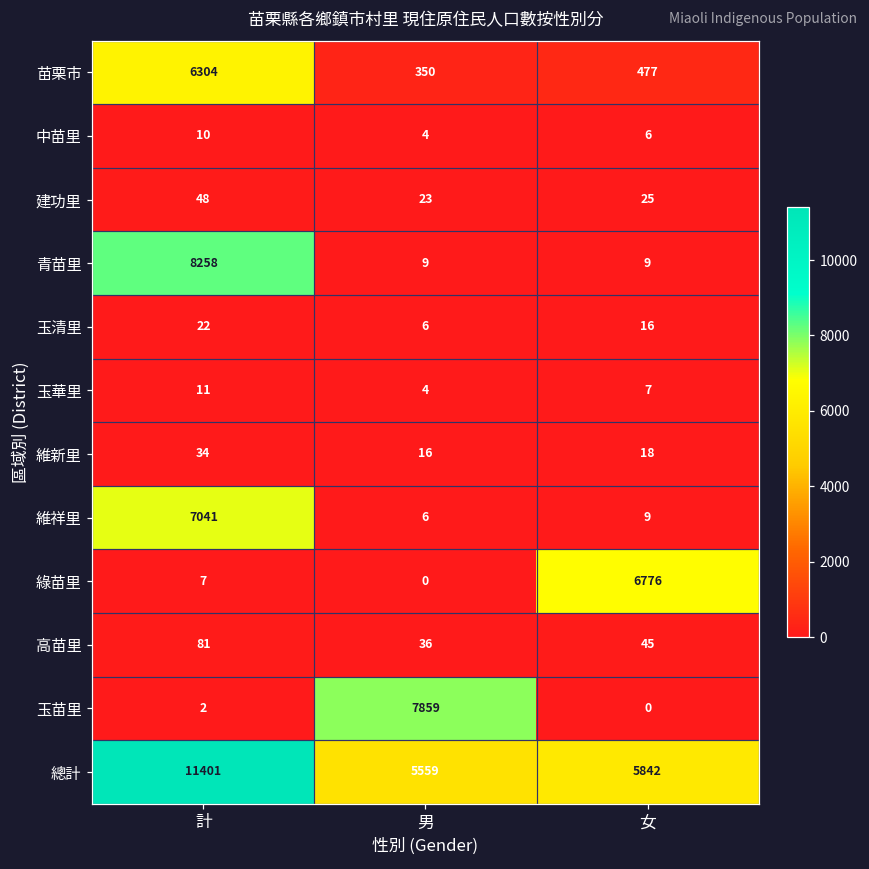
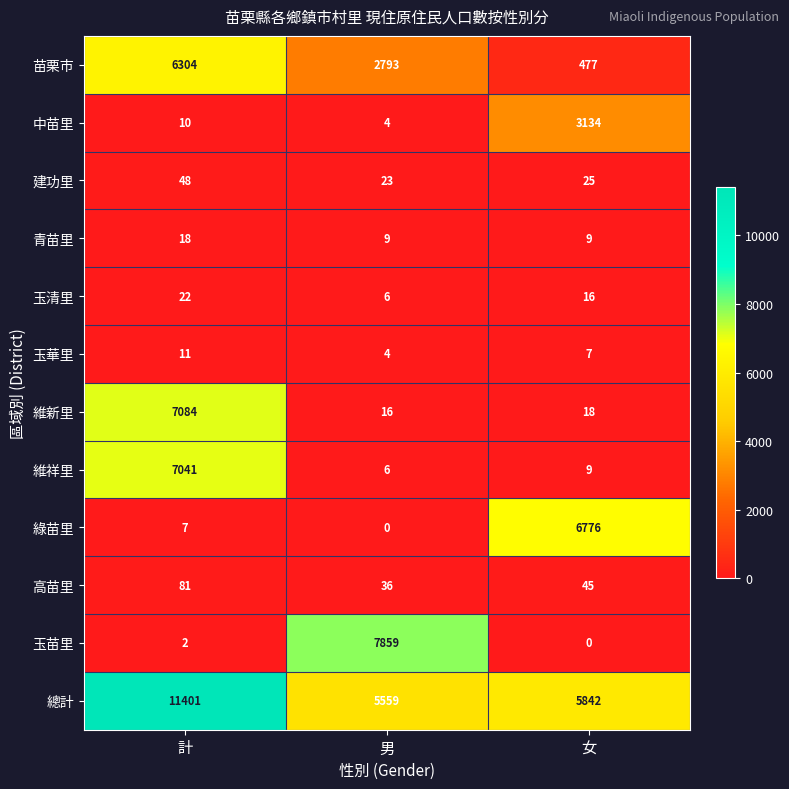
苗栗市, 男: 350 -> 2793
中苗里, 女: 6 -> 3134
青苗里, 計: 8258 -> 18
維新里, 計: 34 -> 7084
